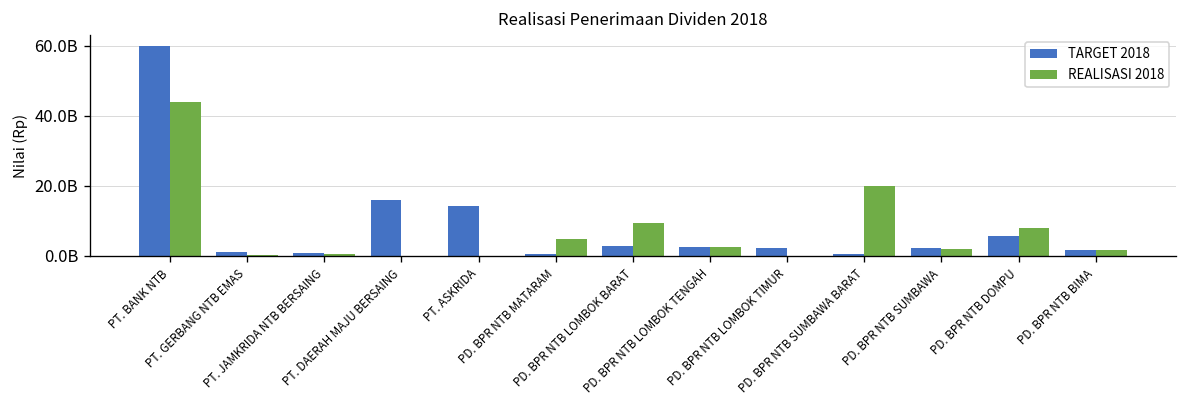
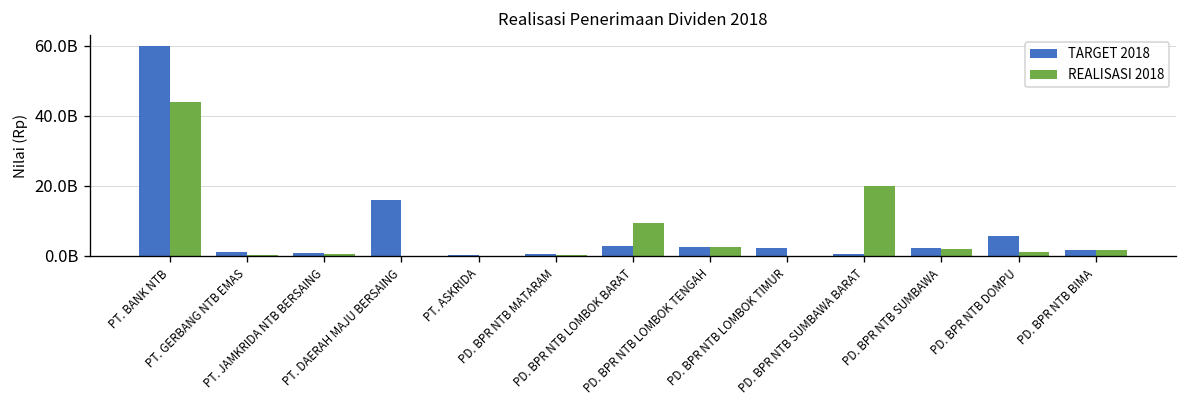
TARGET 2018, PT. ASKRIDA: 14000000000 -> 0
REALISASI 2018, PD. BPR NTB MATARAM: 5000000000 -> 0
REALISASI 2018, PD. BPR NTB DOMPU: 8000000000 -> 1000000000
